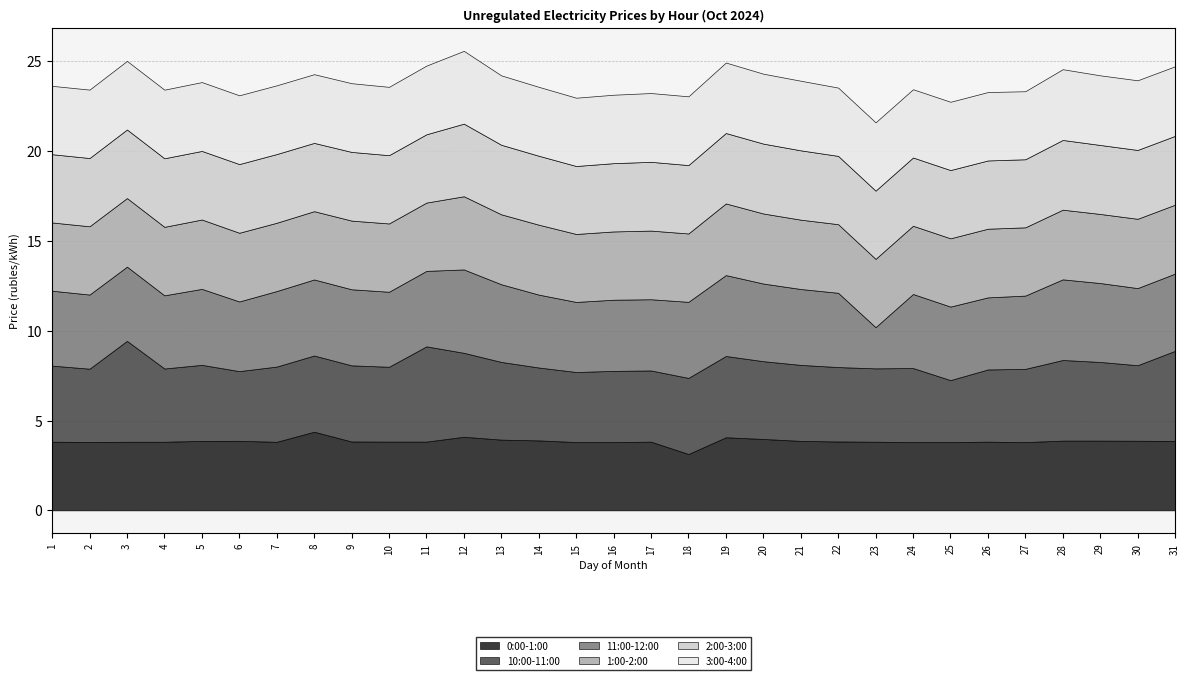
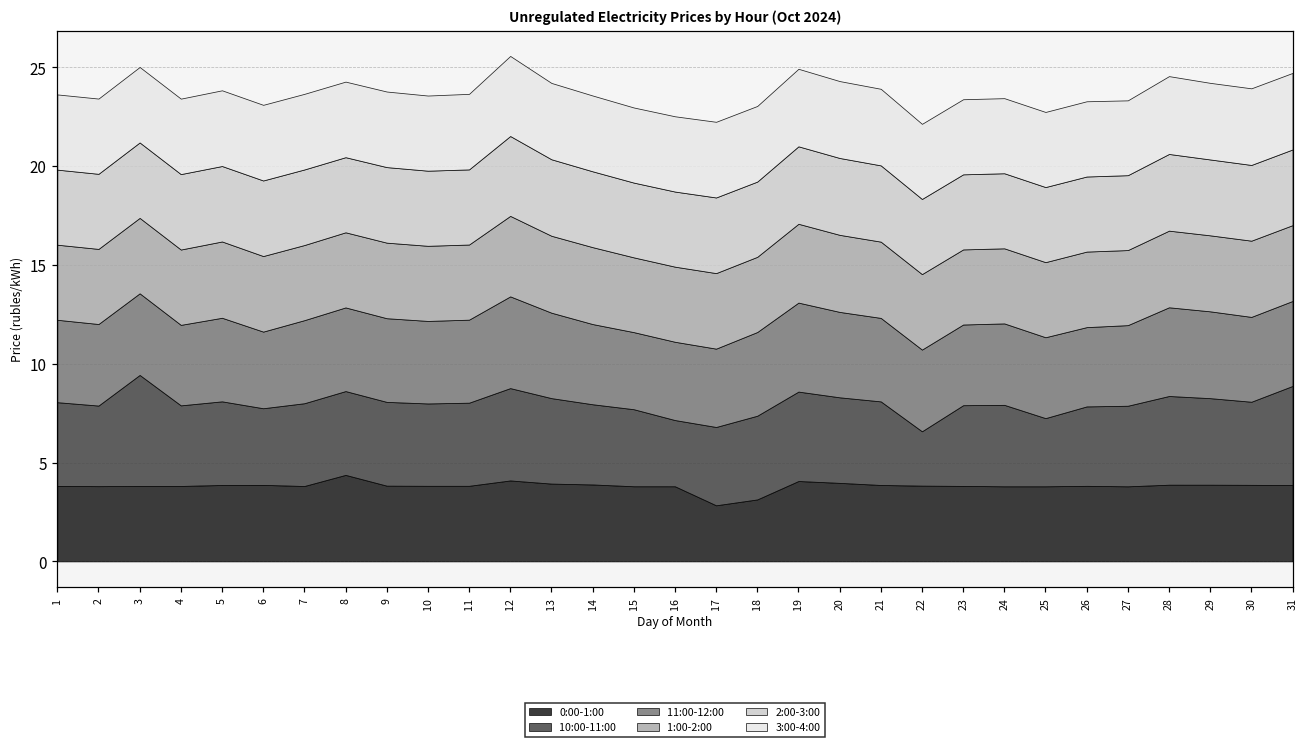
10:00-11:00, 11: 5.3 -> 4.2
10:00-11:00, 16: 4.0 -> 3.4
0:00-1:00, 17: 3.8 -> 2.8
10:00-11:00, 22: 4.1 -> 2.8
11:00-12:00, 23: 2.3 -> 4.1
